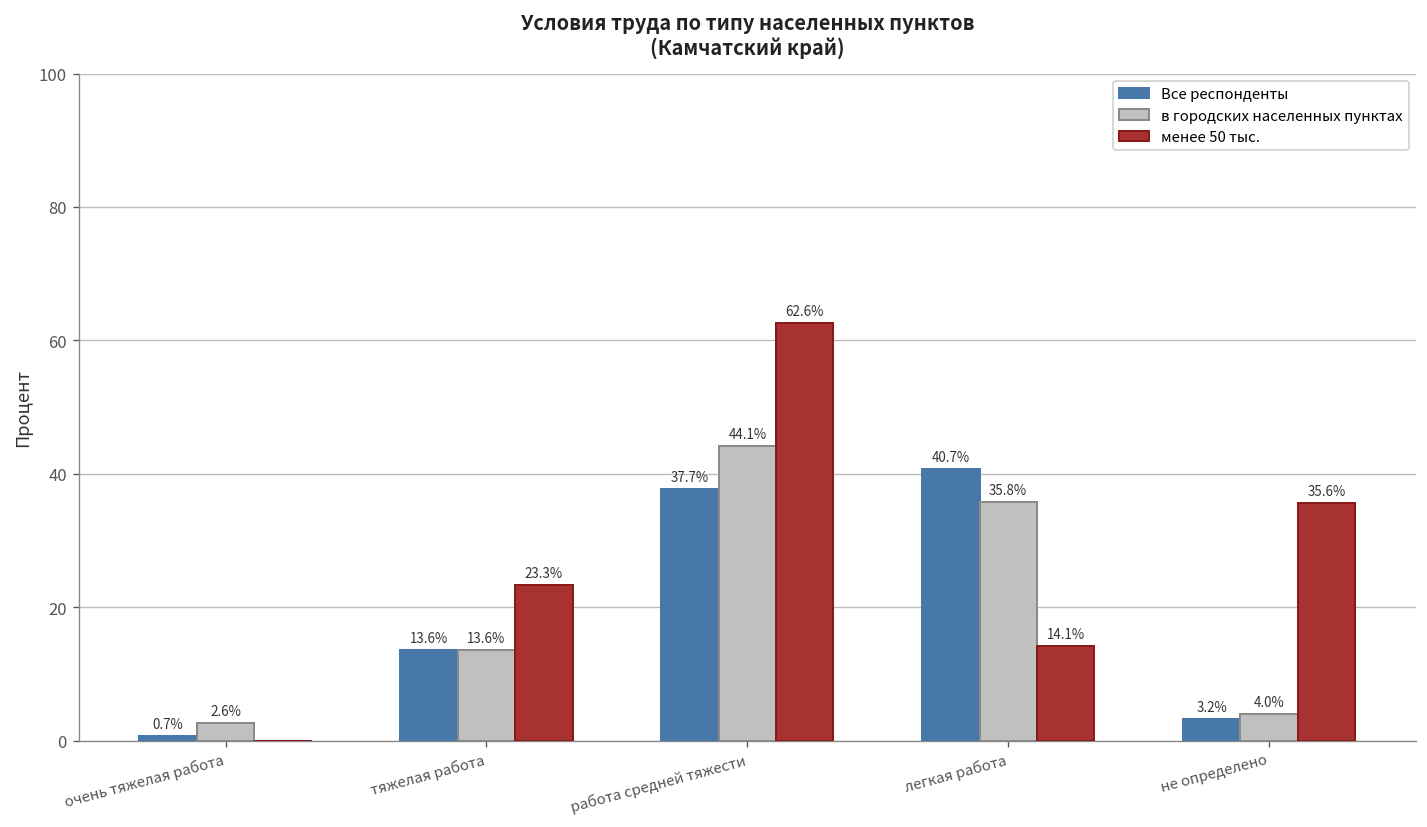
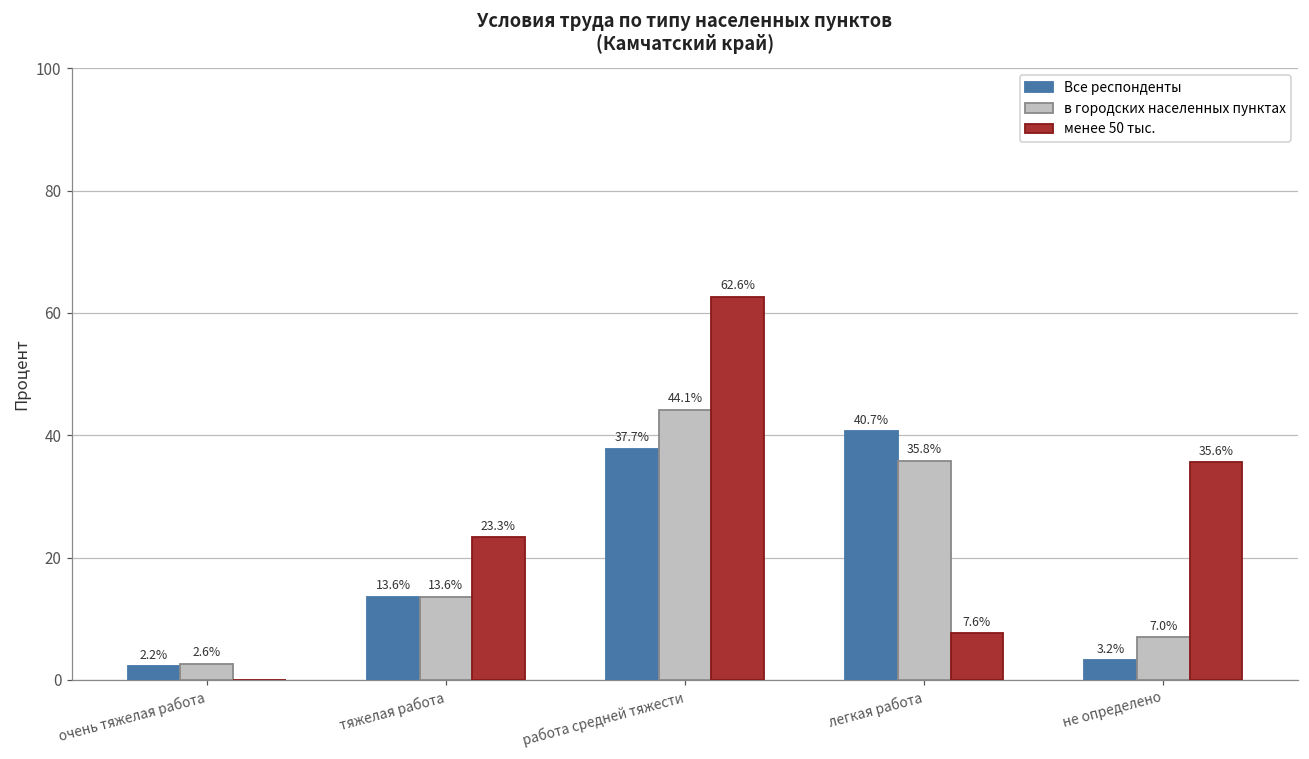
Все респонденты, очень тяжелая работа: 0.7% -> 2.2%
менее 50 тыс., легкая работа: 14.1% -> 7.6%
в городских населенных пунктах, не определено: 4.0% -> 7.0%
